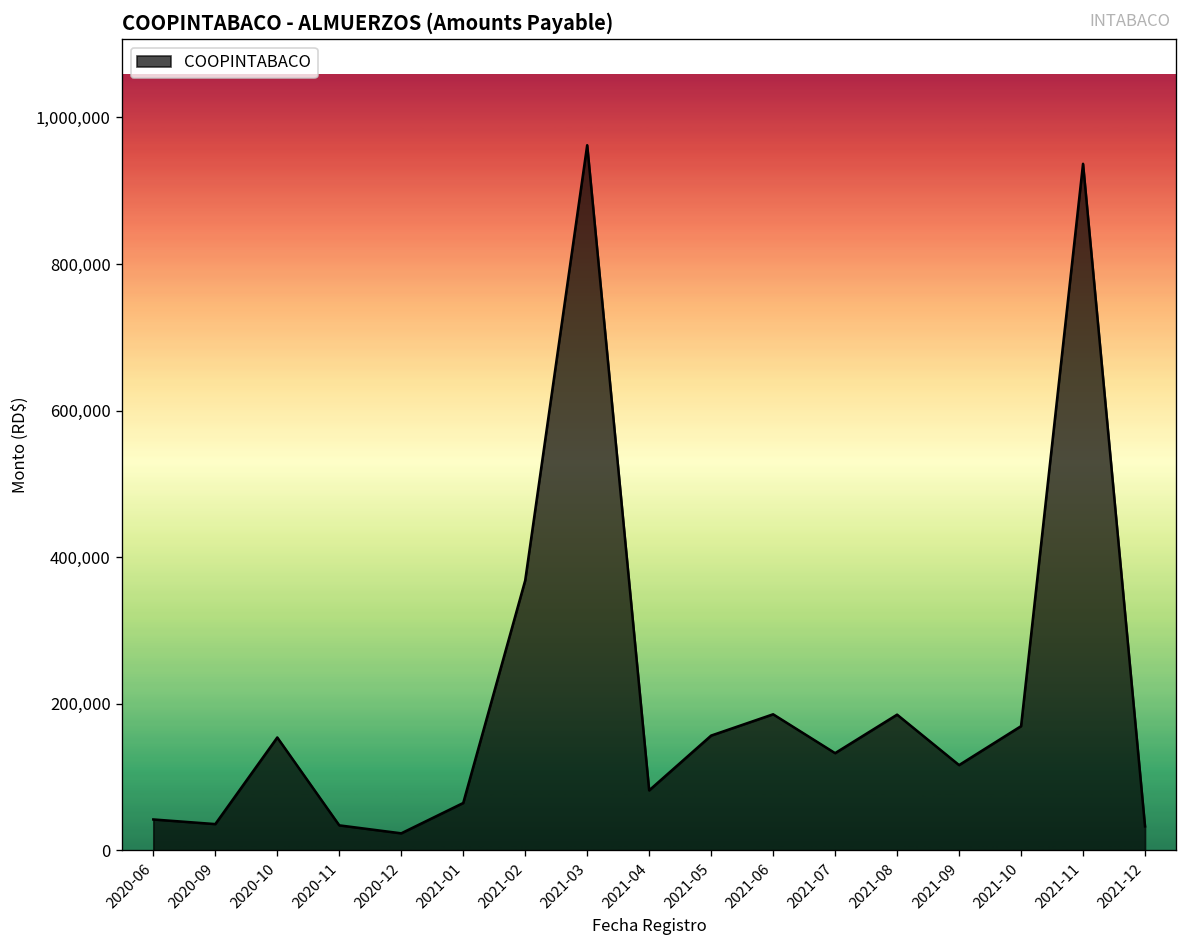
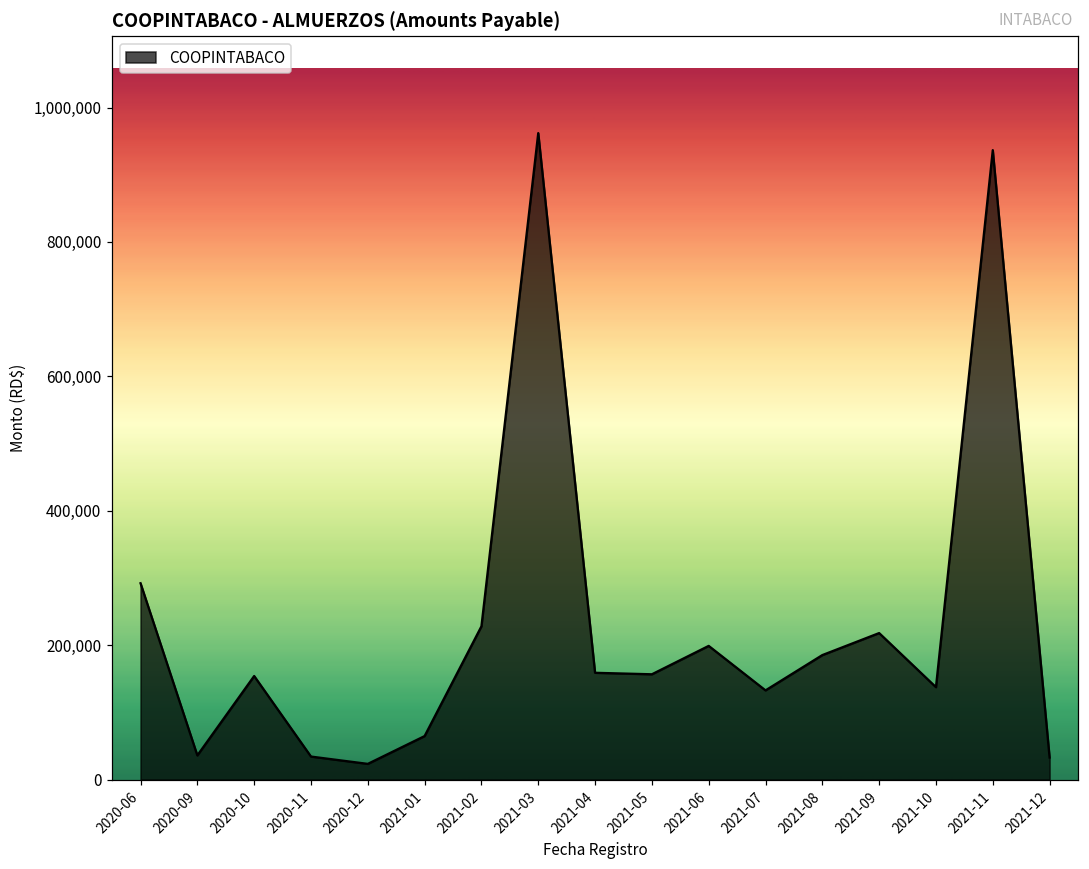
2020-06: 40,000 -> 290,000
2021-02: 370,000 -> 230,000
2021-04: 80,000 -> 160,000
2021-06: 190,000 -> 200,000
2021-09: 120,000 -> 220,000
2021-10: 170,000 -> 140,000
